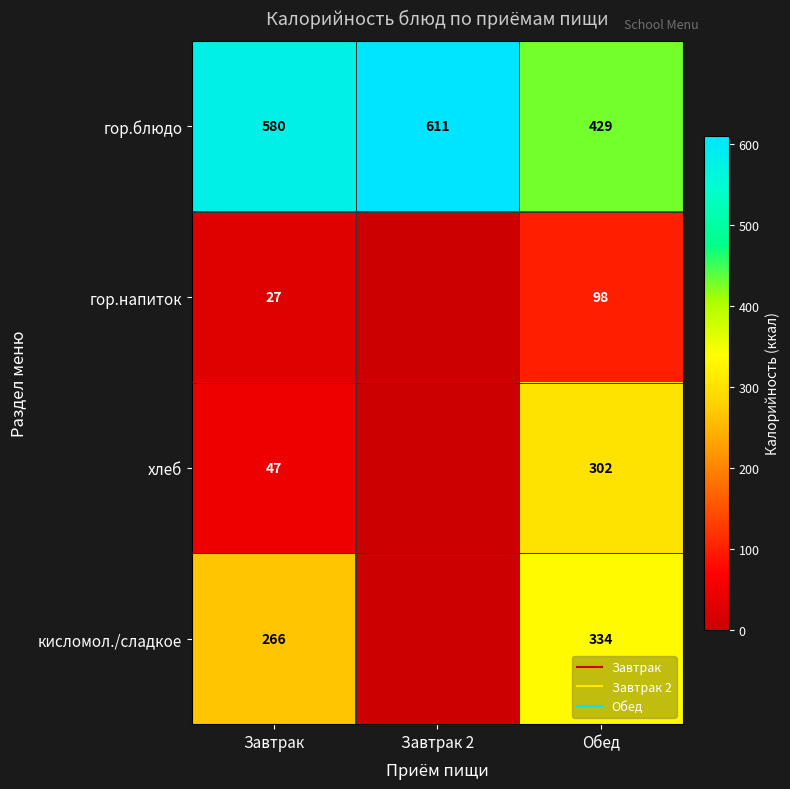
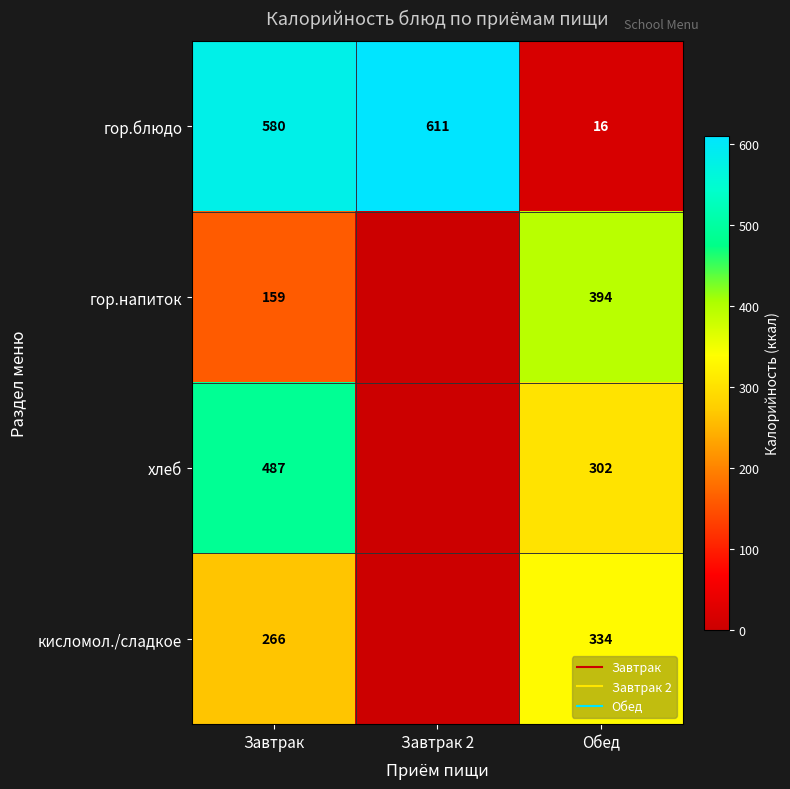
гор.блюдо, Обед: 429 -> 16
гор.напиток, Завтрак: 27 -> 159
гор.напиток, Обед: 98 -> 394
хлеб, Завтрак: 47 -> 487
